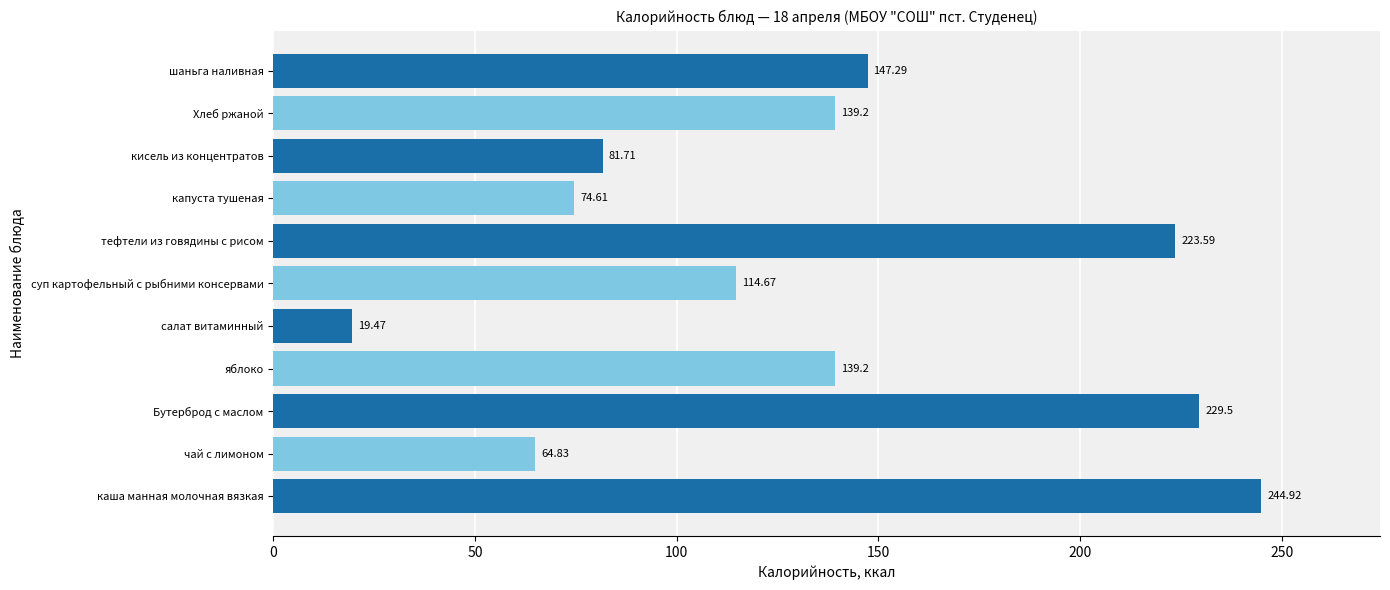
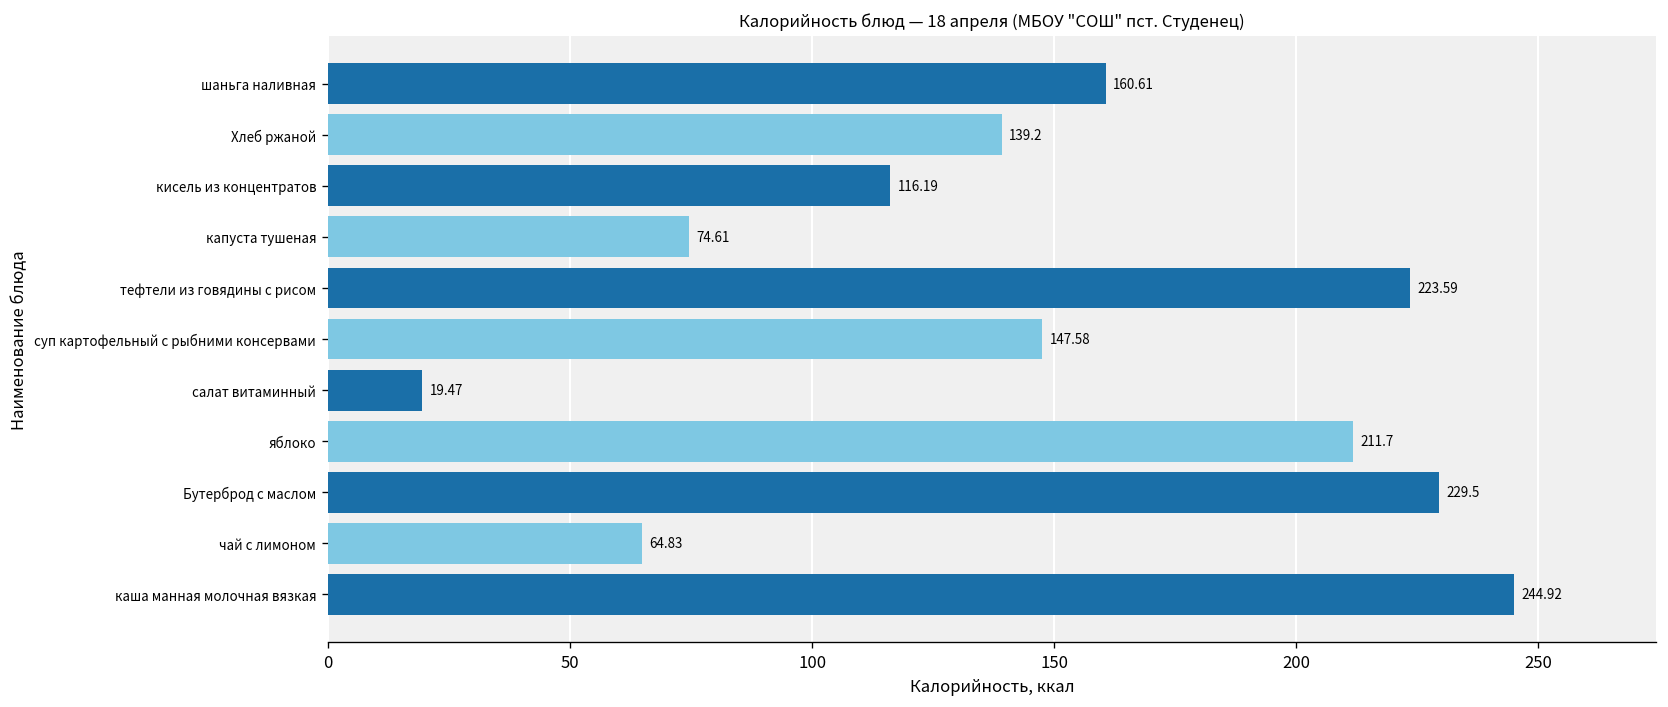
шаньга наливная: 147.29 -> 160.61
кисель из концентратов: 81.71 -> 116.19
суп картофельный с рыбними консервами: 114.67 -> 147.58
яблоко: 139.2 -> 211.7
